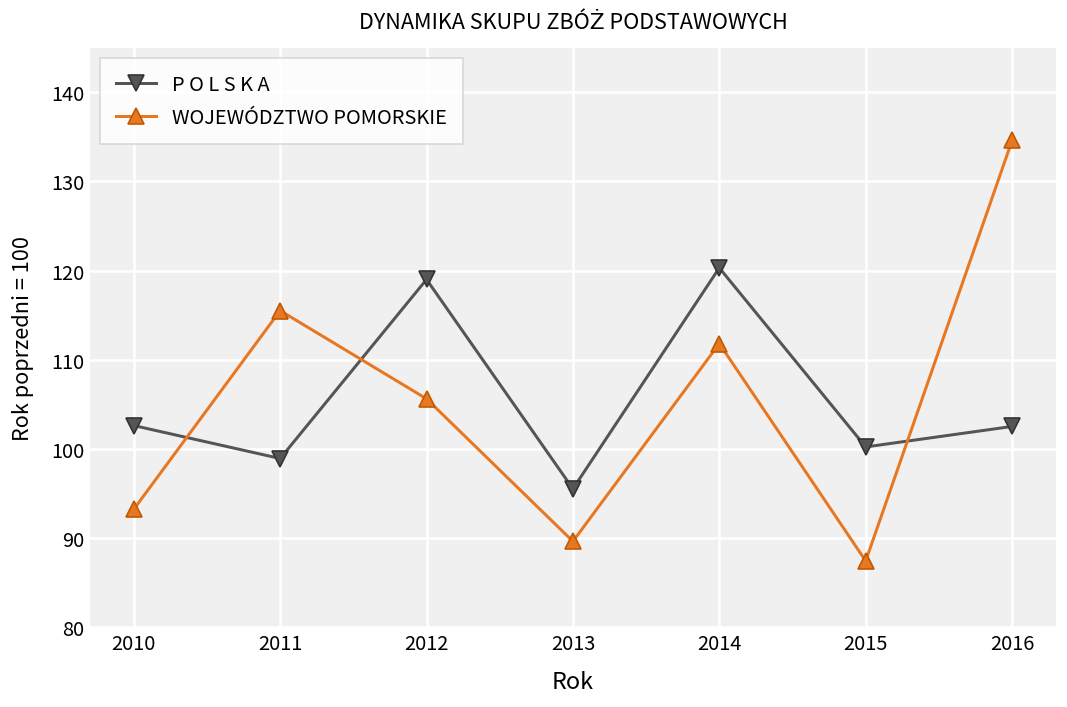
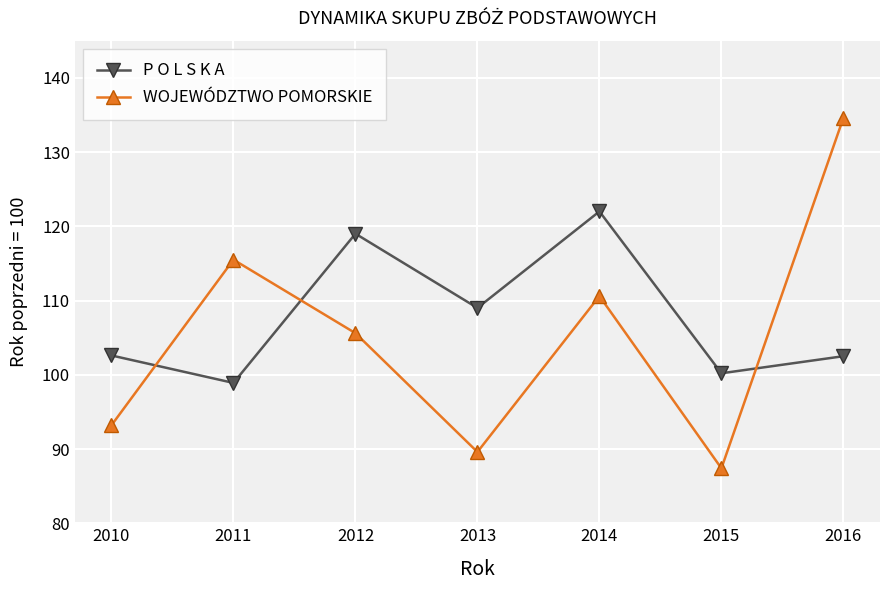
P O L S K A, 2013: 96 -> 109
P O L S K A, 2014: 120 -> 122
WOJEWÓDZTWO POMORSKIE, 2014: 112 -> 111
